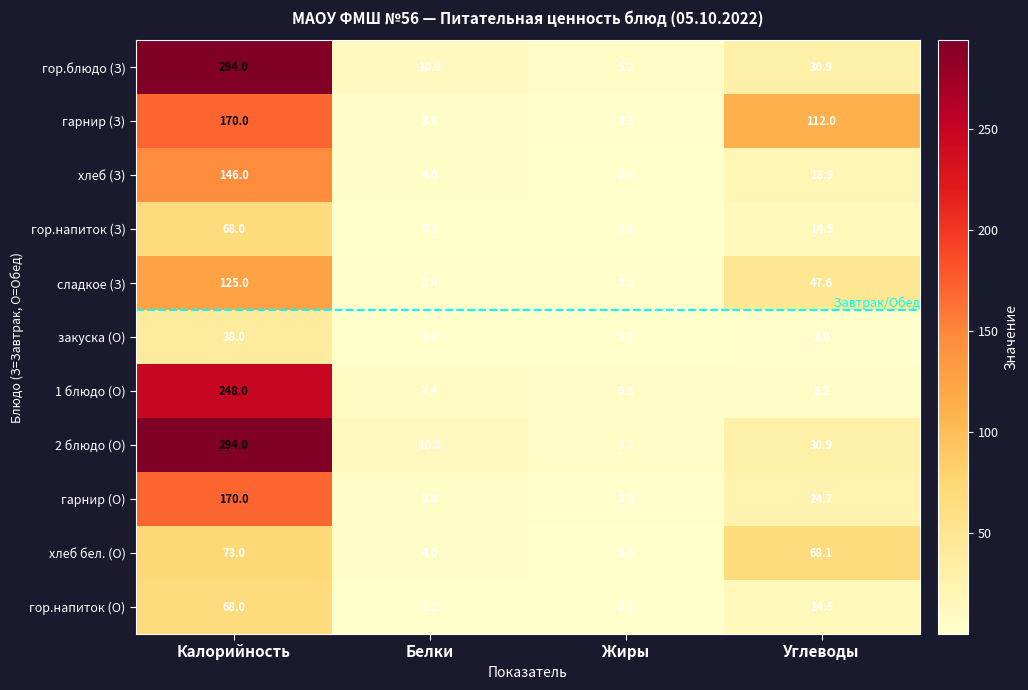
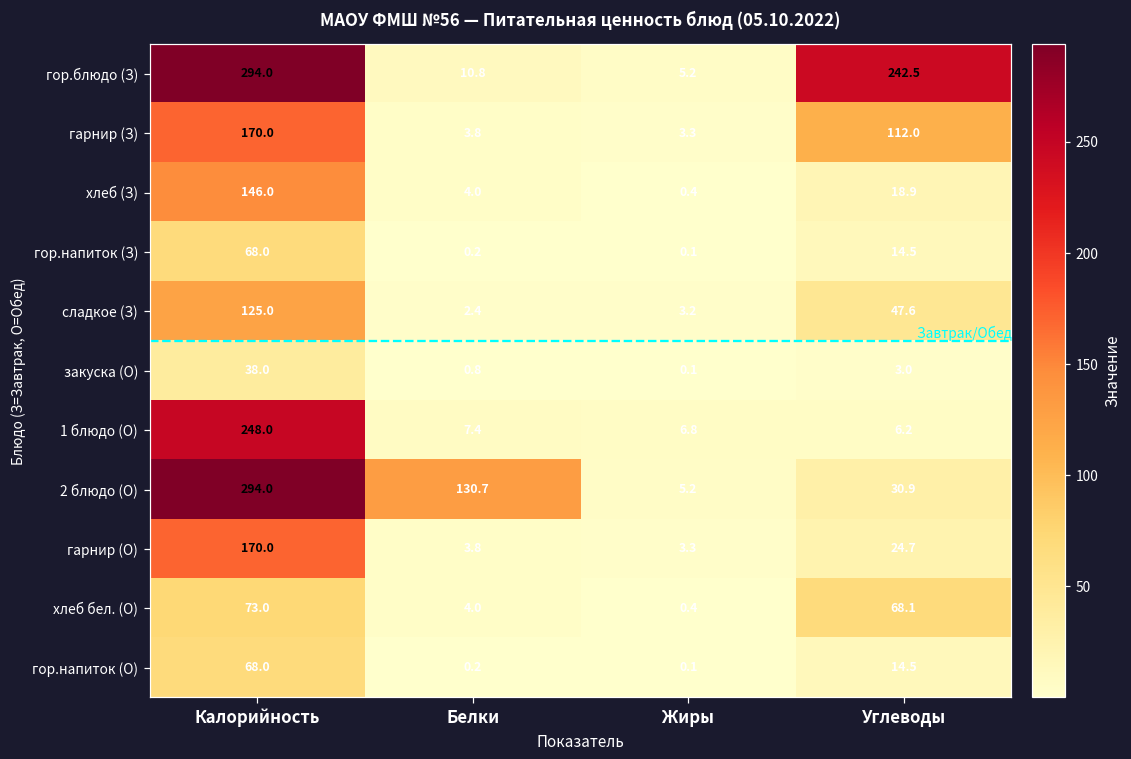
гор.блюдо (З), Углеводы: 30.9 -> 242.5
2 блюдо (О), Белки: 10.8 -> 130.7
